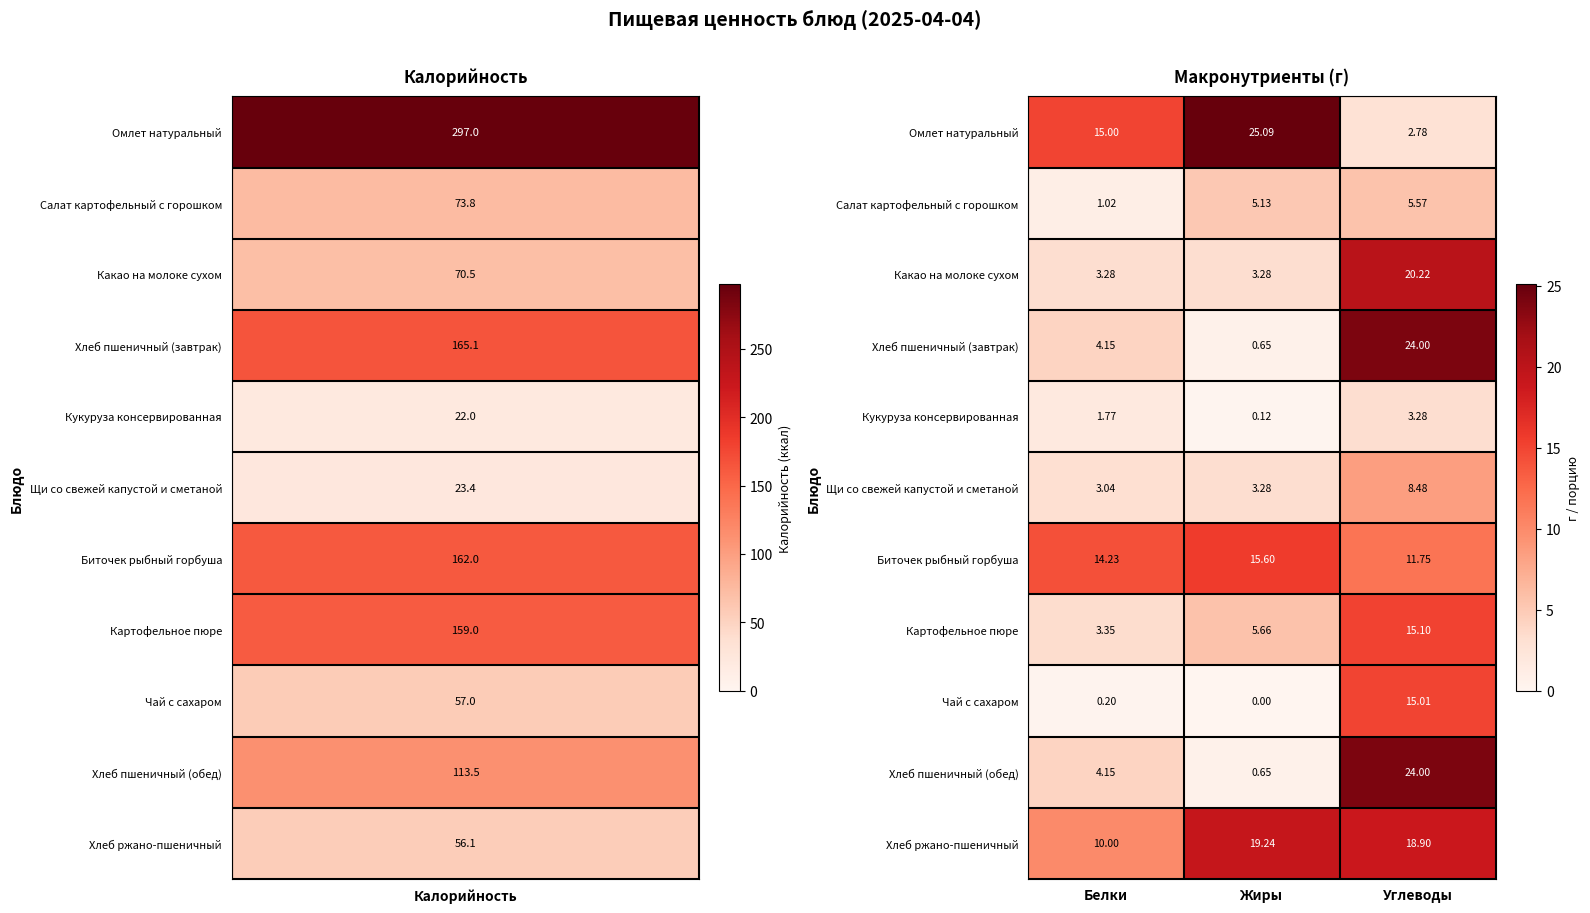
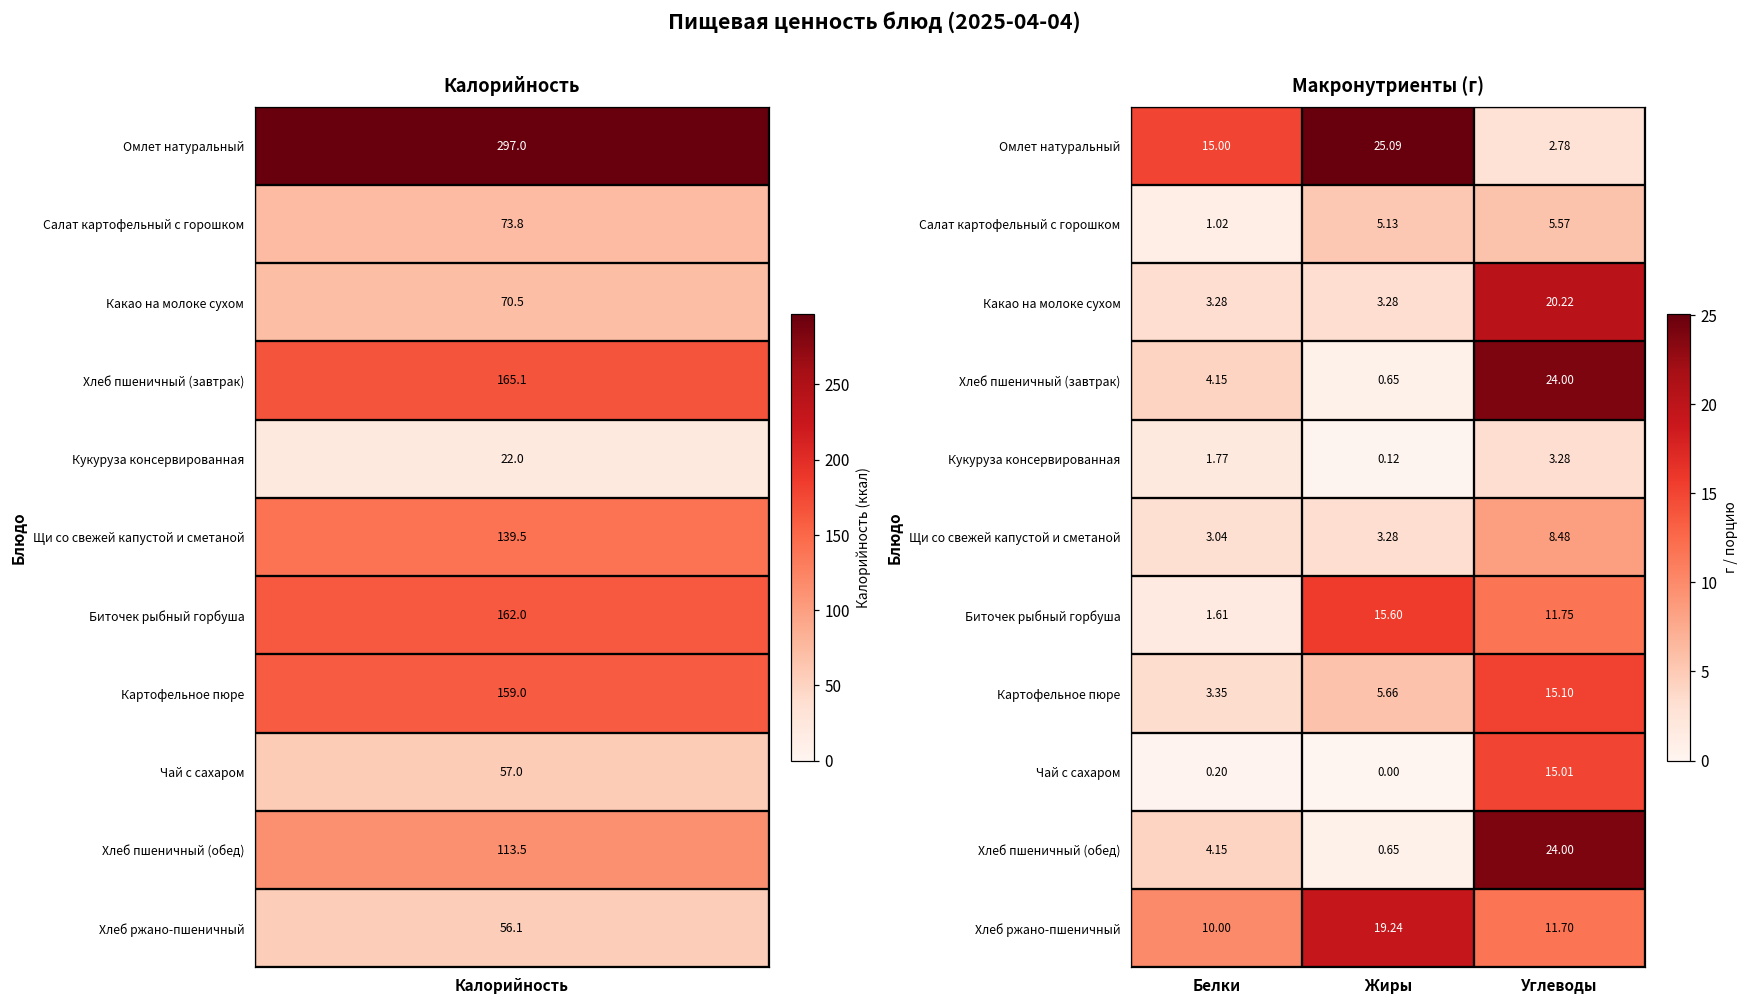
Калорийность, Щи со свежей капустой и сметаной, Калорийность: 23.4 -> 139.5
Макронутриенты (г), Биточек рыбный горбуша, Белки: 14.23 -> 1.61
Макронутриенты (г), Хлеб ржано-пшеничный, Углеводы: 18.90 -> 11.70
